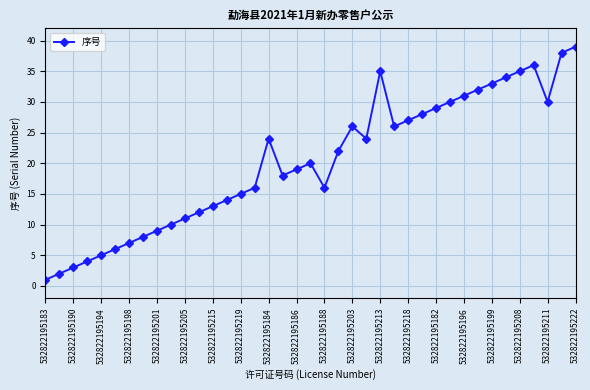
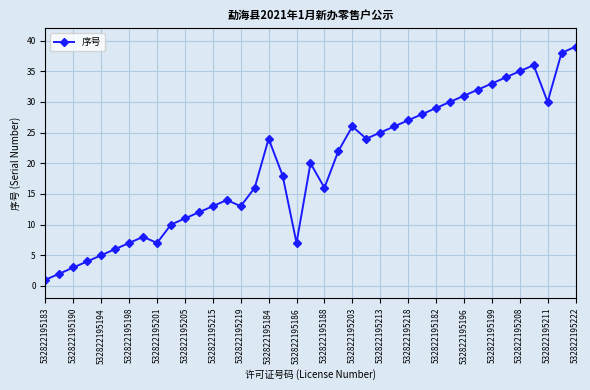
532822195201: 9 -> 7
532822195219: 15 -> 13
532822195186: 19 -> 7
532822195213: 35 -> 25
